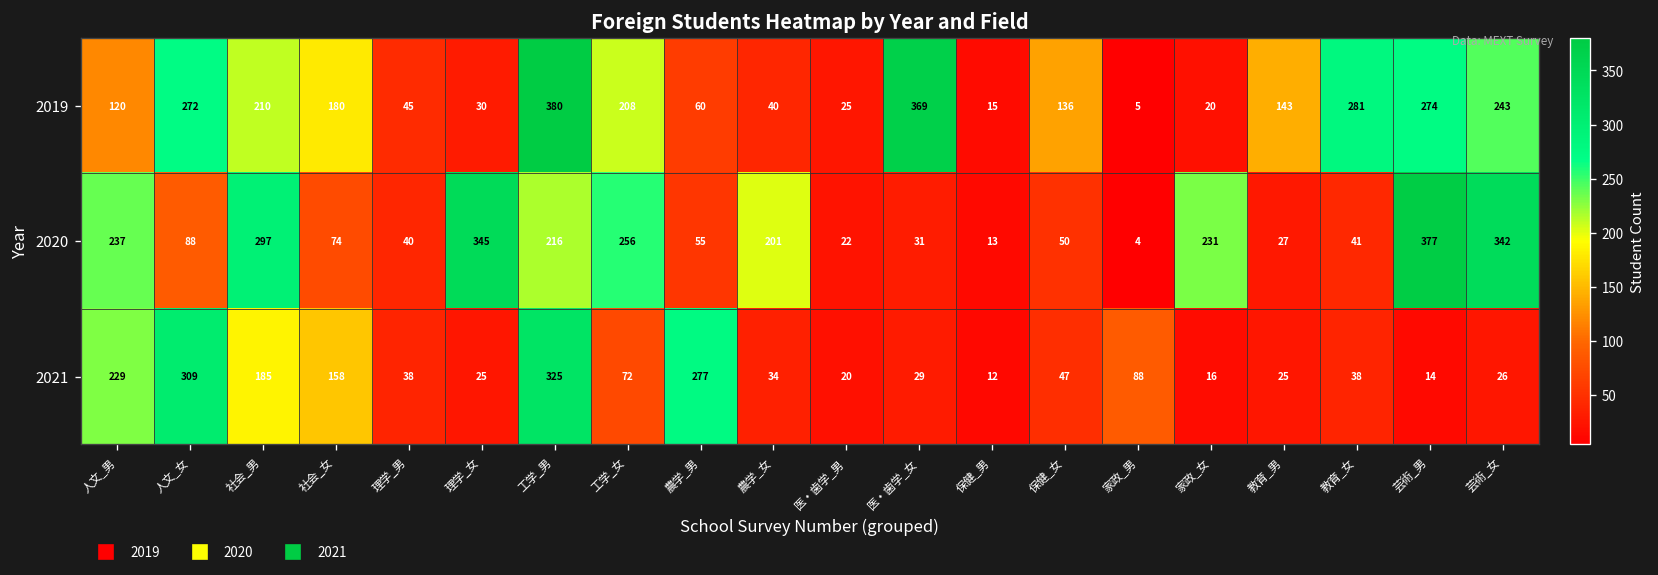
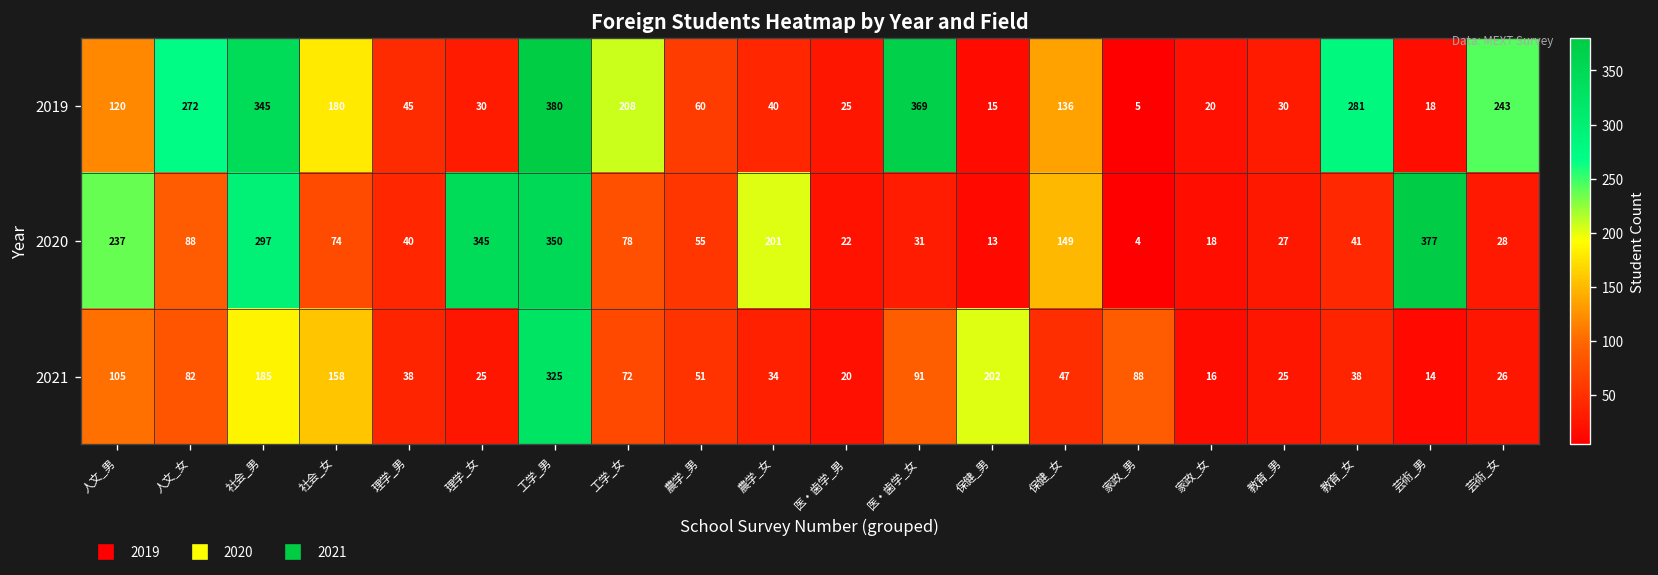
2019, 社会_男: 210 -> 345
2019, 教育_男: 143 -> 30
2019, 芸術_男: 274 -> 18
2020, 工学_男: 216 -> 350
2020, 工学_女: 256 -> 78
2020, 保健_女: 50 -> 149
2020, 家政_女: 231 -> 18
2020, 芸術_女: 342 -> 28
2021, 人文_男: 229 -> 105
2021, 人文_女: 309 -> 82
2021, 農学_男: 277 -> 51
2021, 医・歯学_女: 29 -> 91
2021, 保健_男: 12 -> 202
